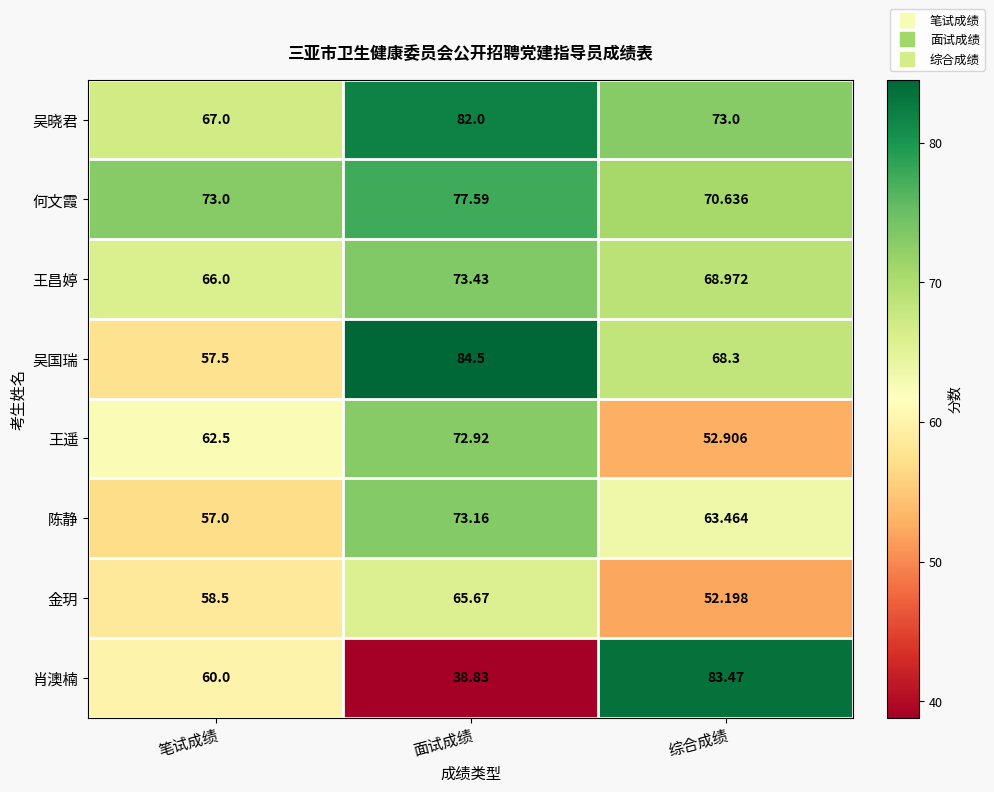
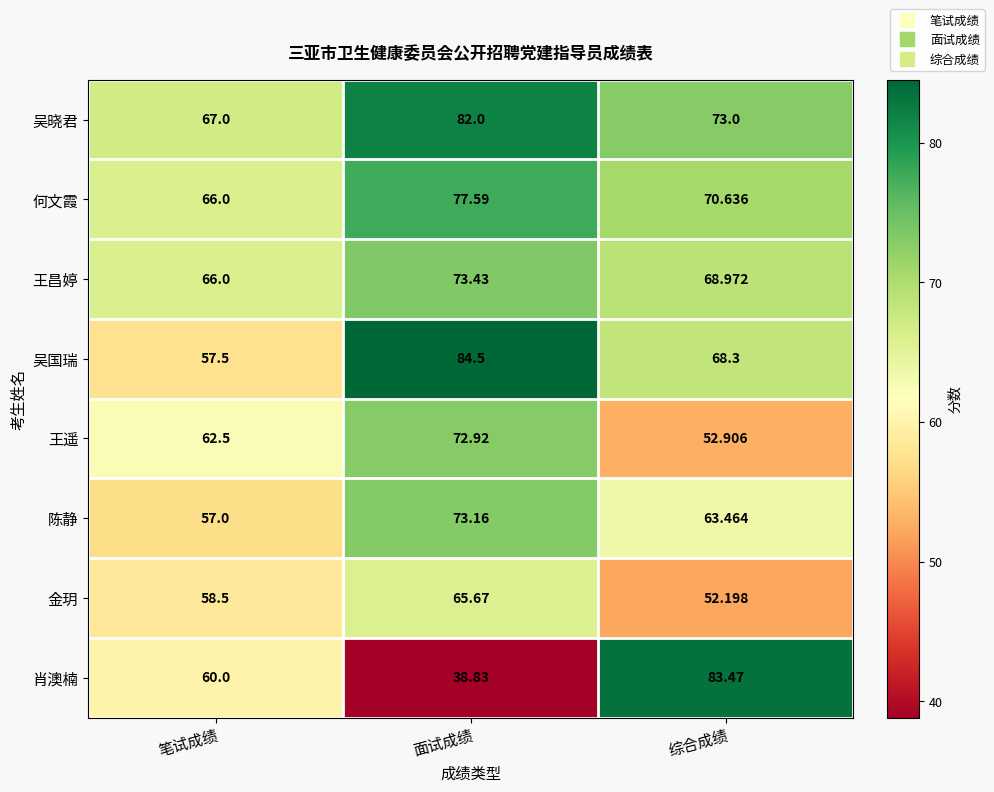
何文霞, 笔试成绩: 73.0 -> 66.0
